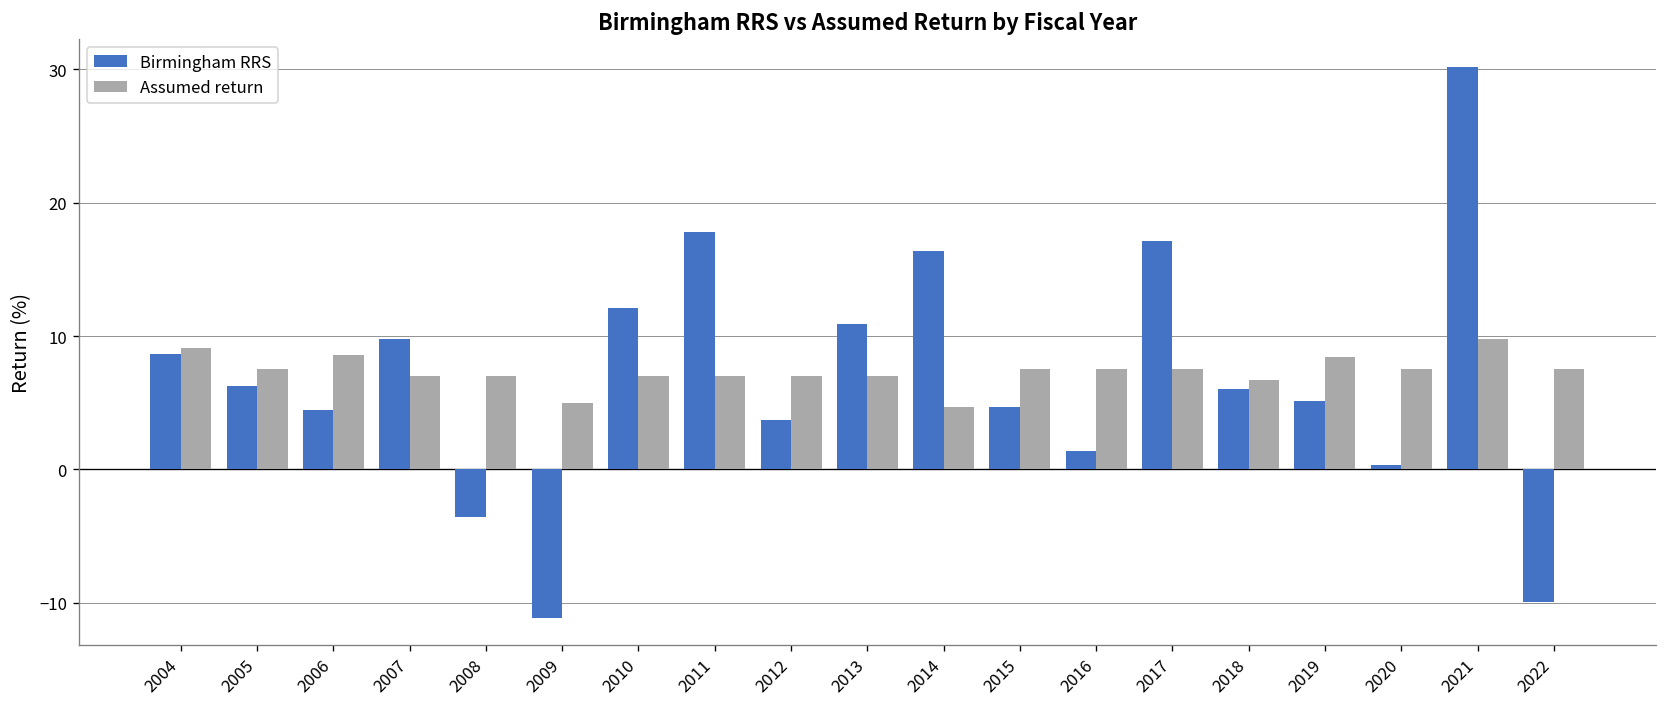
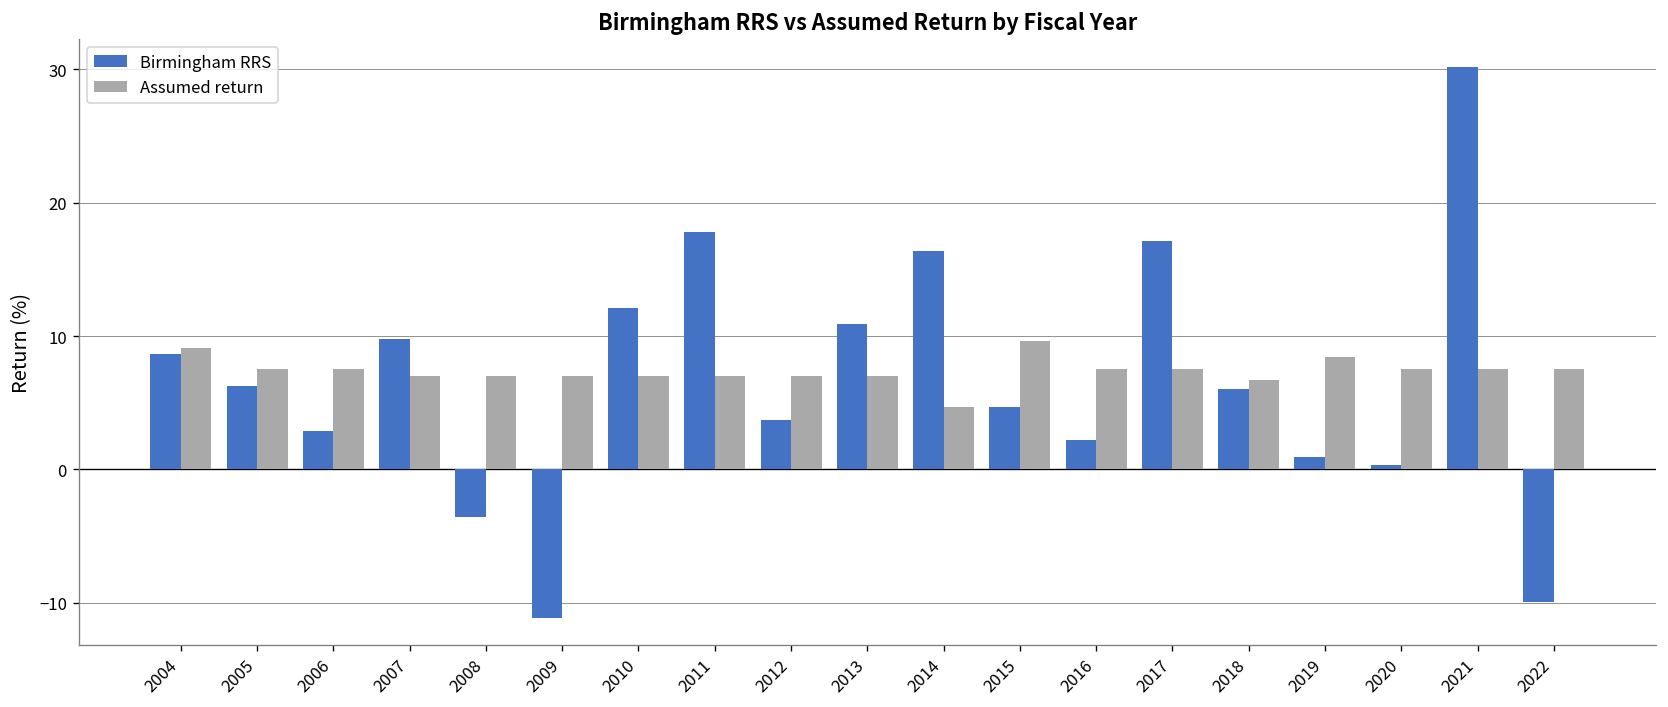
Birmingham RRS, 2006: 4.4 -> 2.9
Assumed return, 2006: 8.6 -> 7.5
Assumed return, 2009: 5 -> 7
Assumed return, 2015: 7.5 -> 9.6
Birmingham RRS, 2016: 1.4 -> 2.2
Birmingham RRS, 2019: 5.1 -> 0.9
Assumed return, 2021: 9.8 -> 7.5
